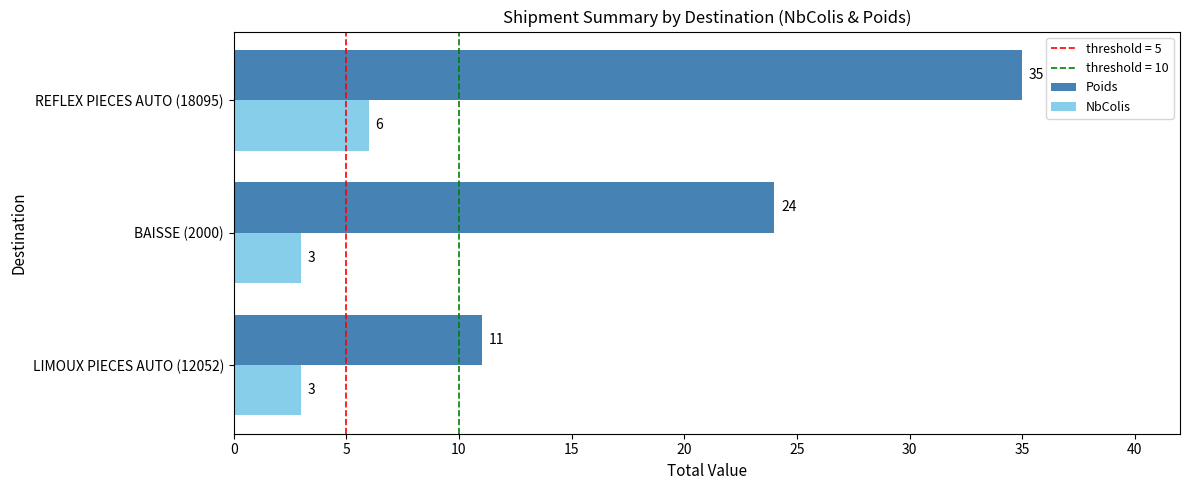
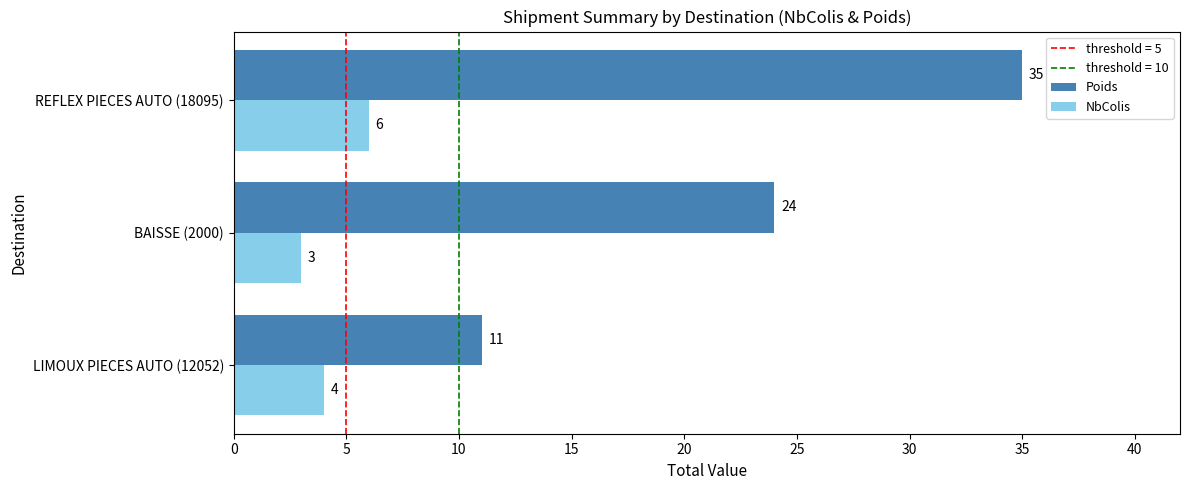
NbColis, LIMOUX PIECES AUTO (12052): 3 -> 4
